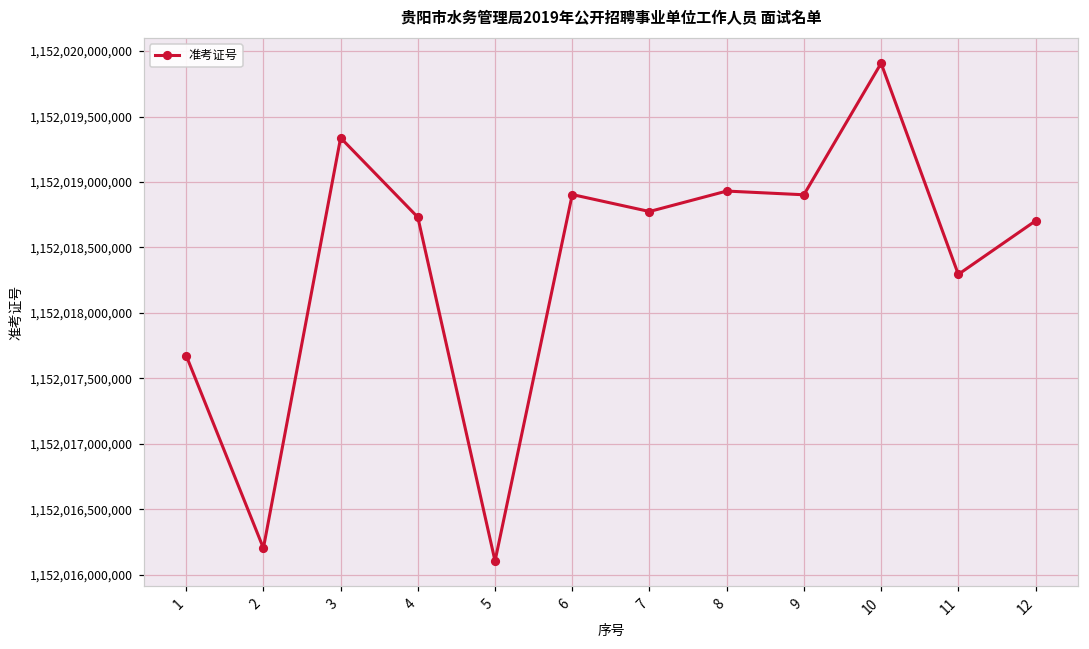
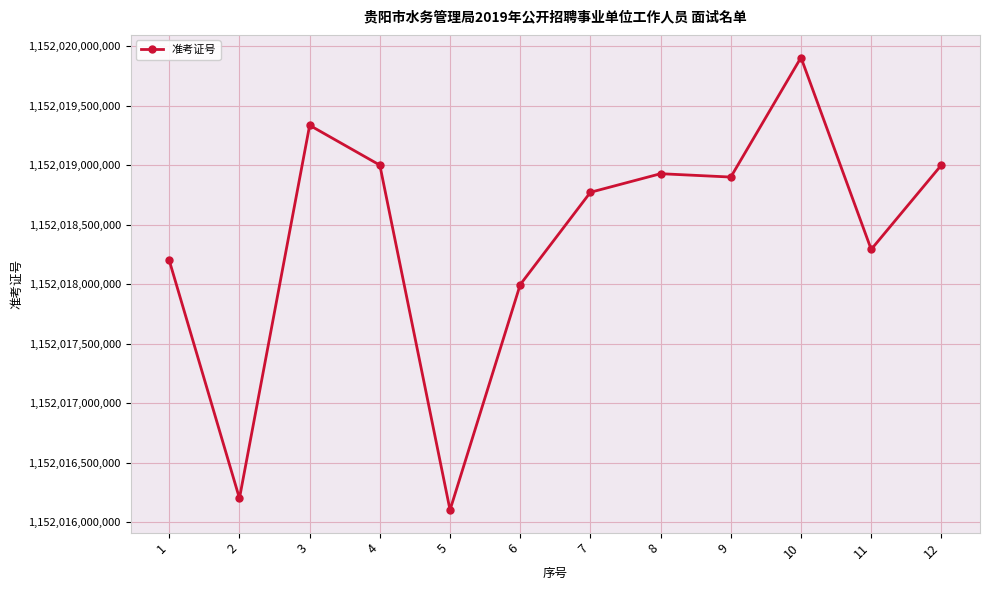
1: 1,152,017,670,000 -> 1,152,018,200,000
4: 1,152,018,730,000 -> 1,152,019,000,000
6: 1,152,018,900,000 -> 1,152,018,000,000
12: 1,152,018,700,000 -> 1,152,019,000,000
